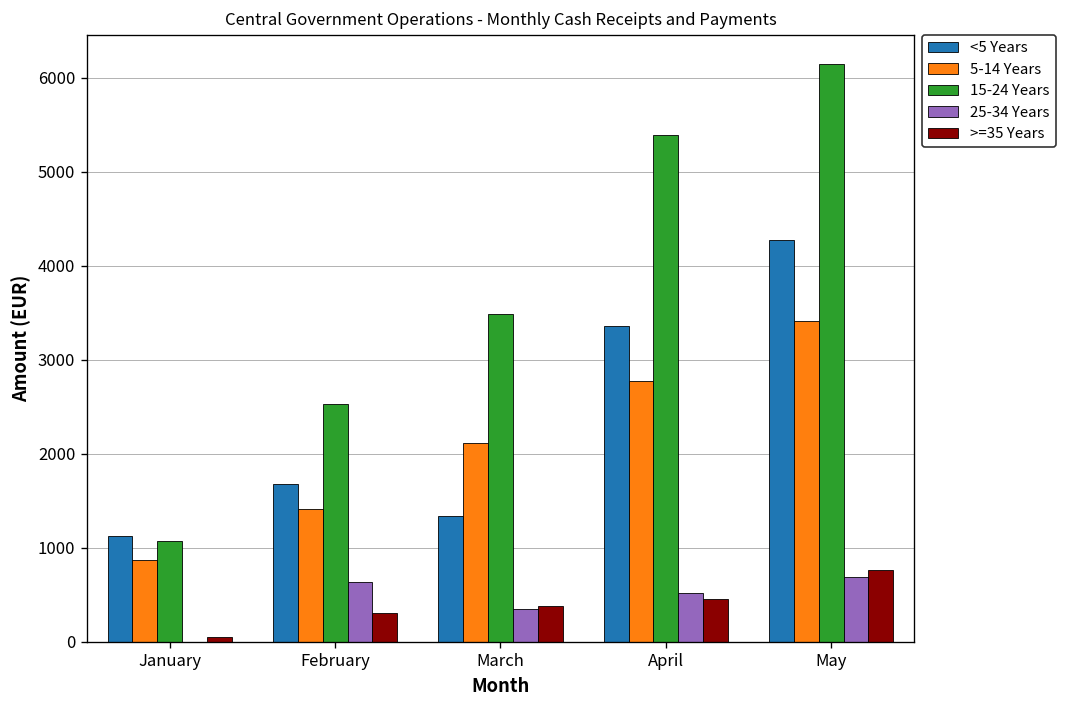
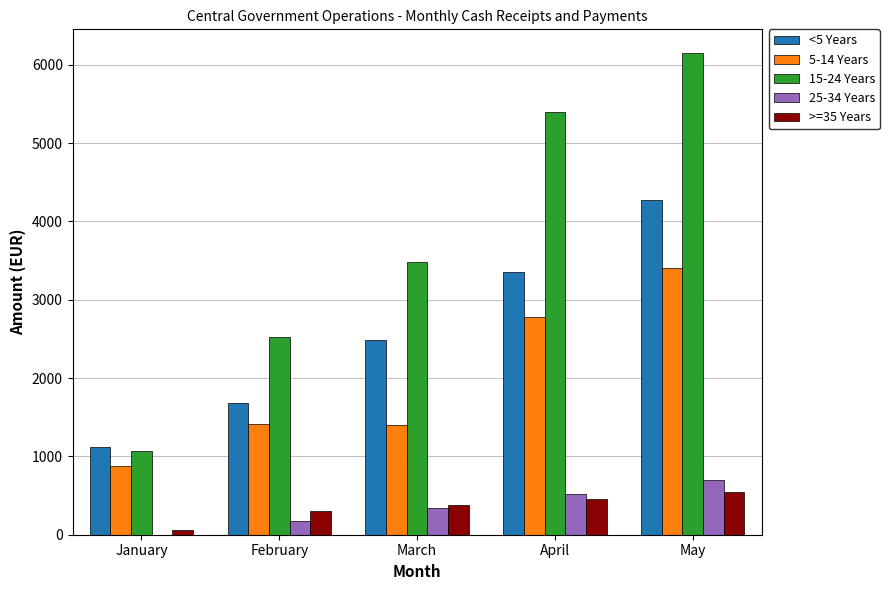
25-34 Years, February: 600 -> 200
<5 Years, March: 1300 -> 2500
5-14 Years, March: 2100 -> 1400
>=35 Years, May: 800 -> 500
